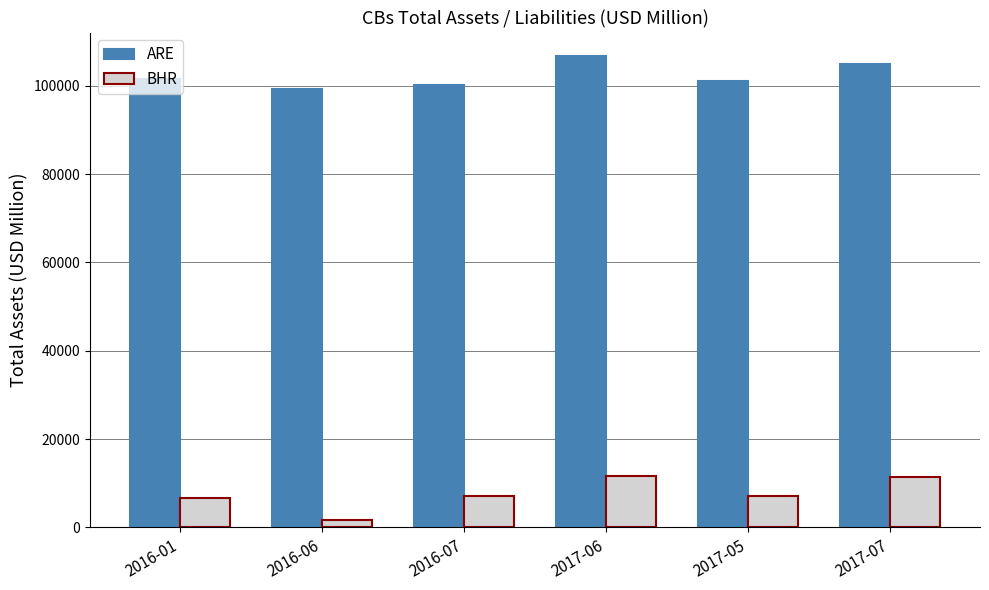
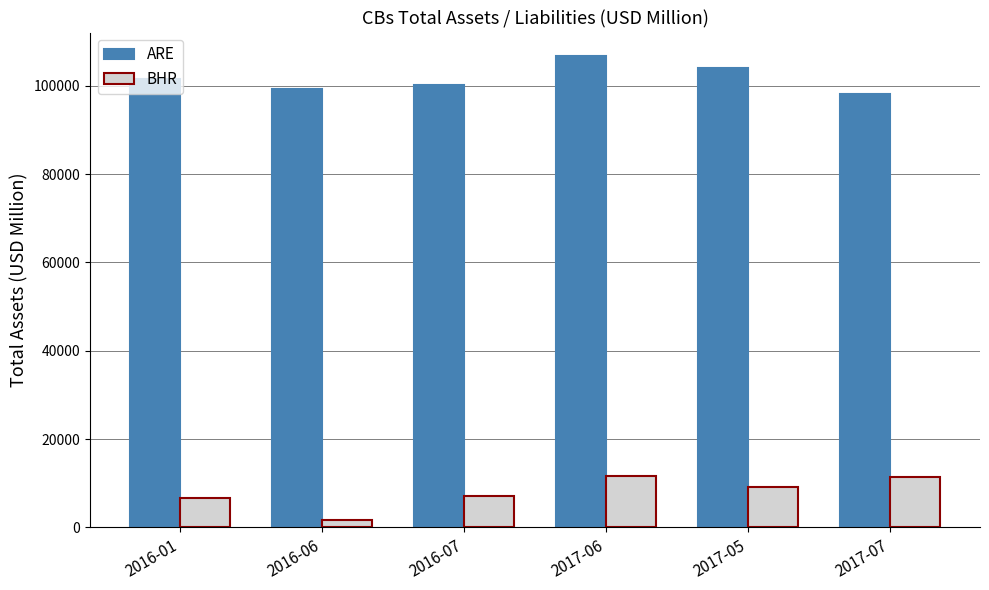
ARE, 2017-05: 101000 -> 104000
BHR, 2017-05: 7000 -> 9000
ARE, 2017-07: 105000 -> 98000
